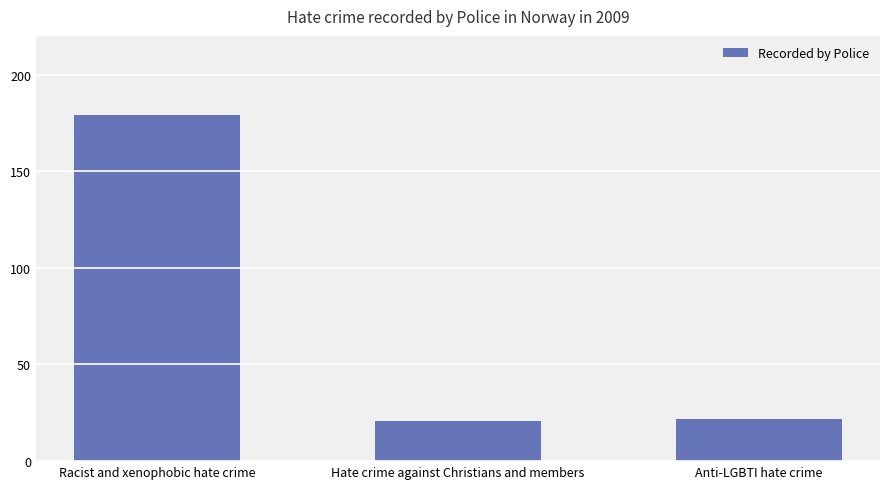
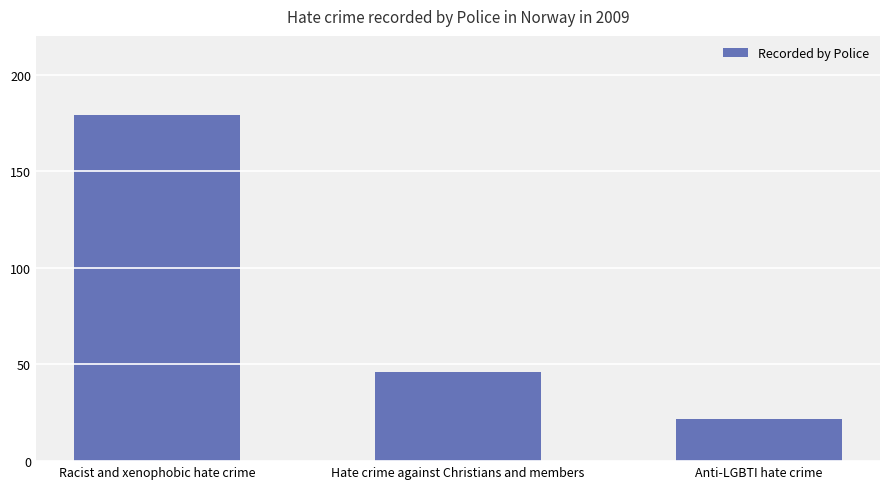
Hate crime against Christians and members: 21 -> 46
